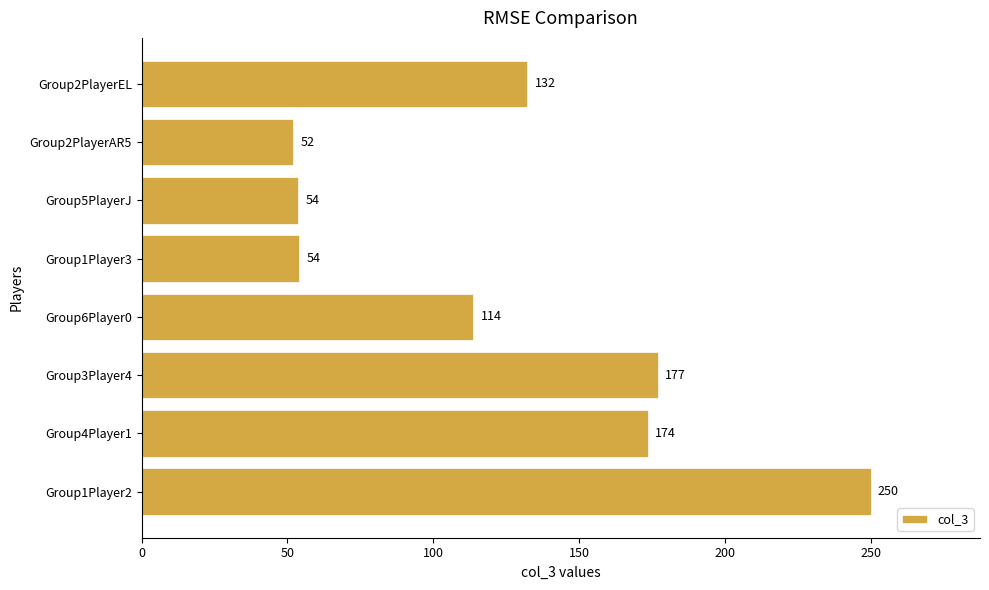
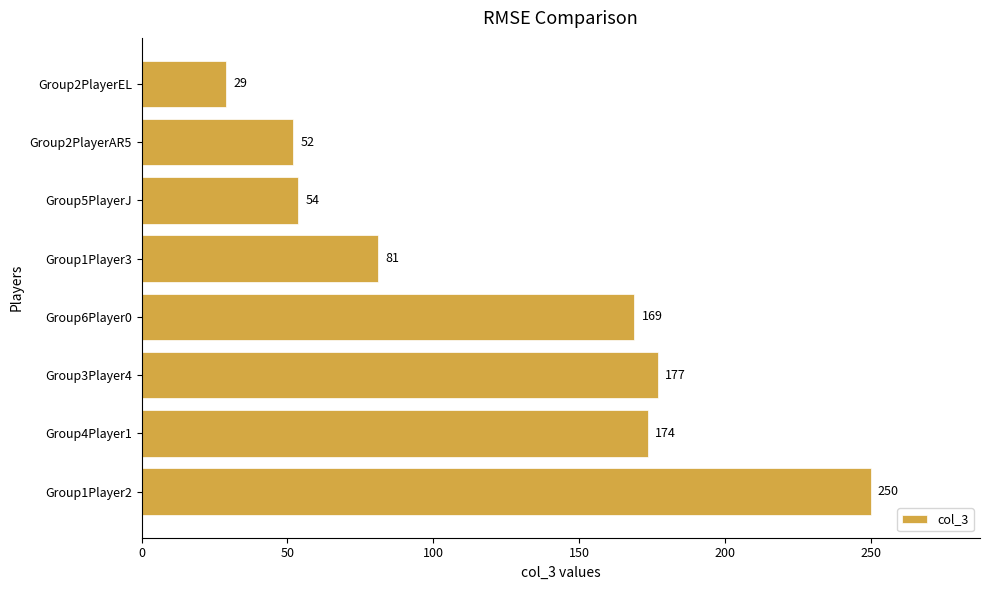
Group2PlayerEL: 132 -> 29
Group1Player3: 54 -> 81
Group6Player0: 114 -> 169
